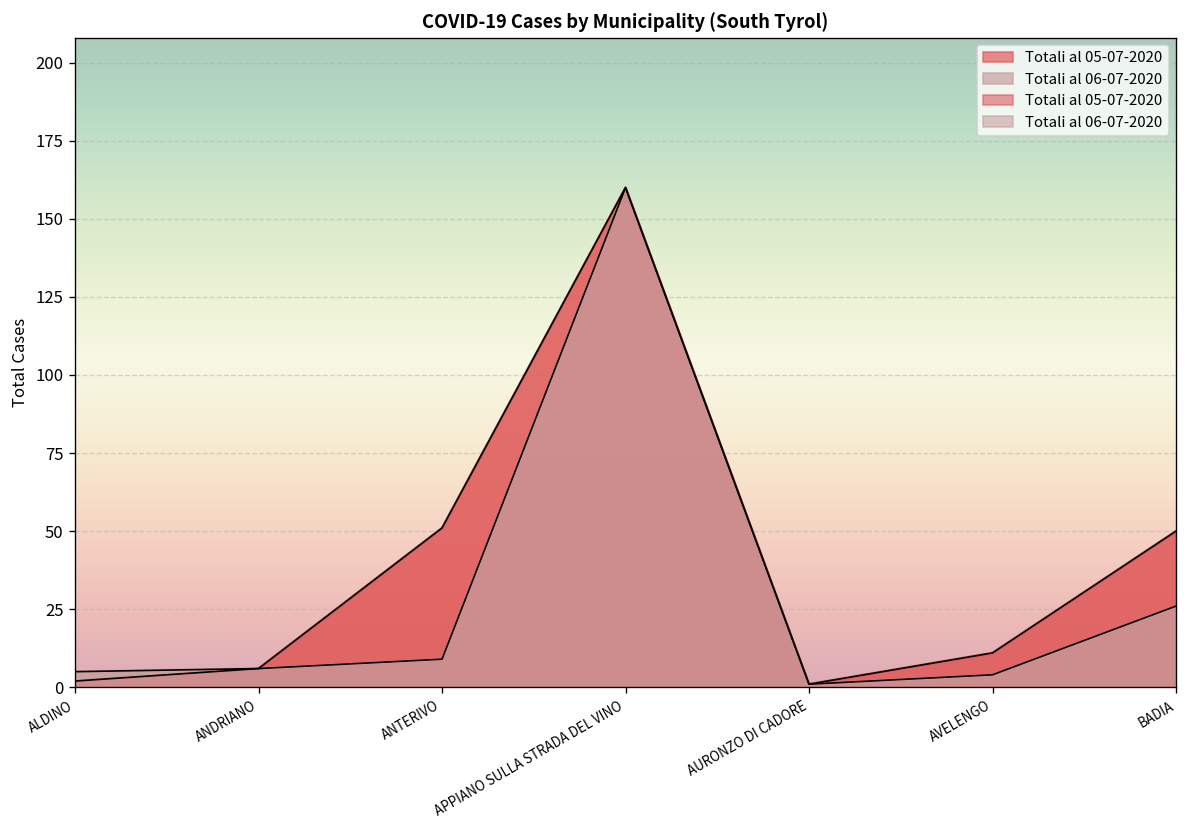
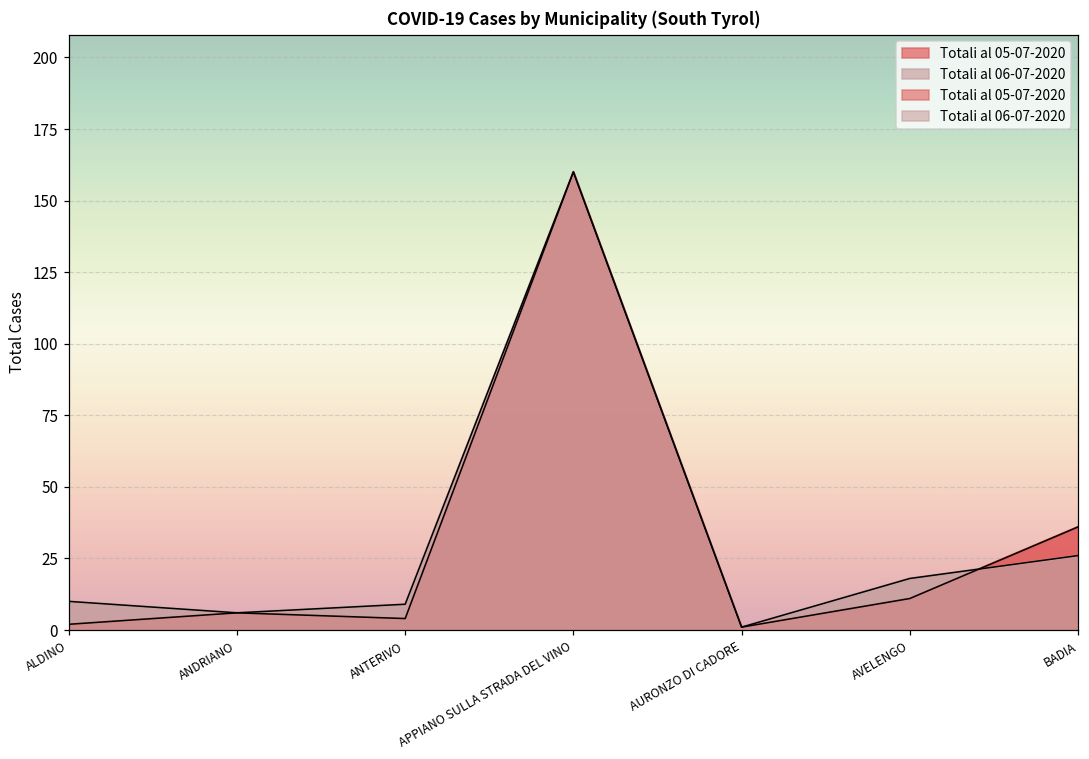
Totali al 06-07-2020, ALDINO: 5 -> 10
Totali al 05-07-2020, ANTERIVO: 51 -> 4
Totali al 06-07-2020, AVELENGO: 4 -> 18
Totali al 05-07-2020, BADIA: 50 -> 36
